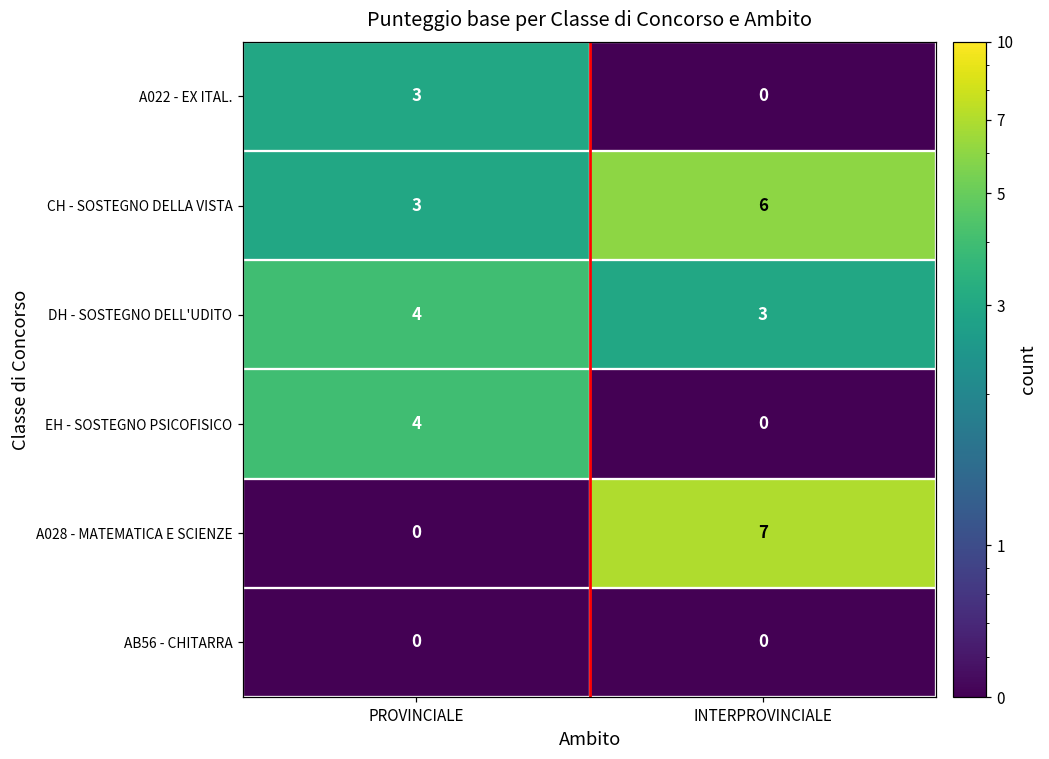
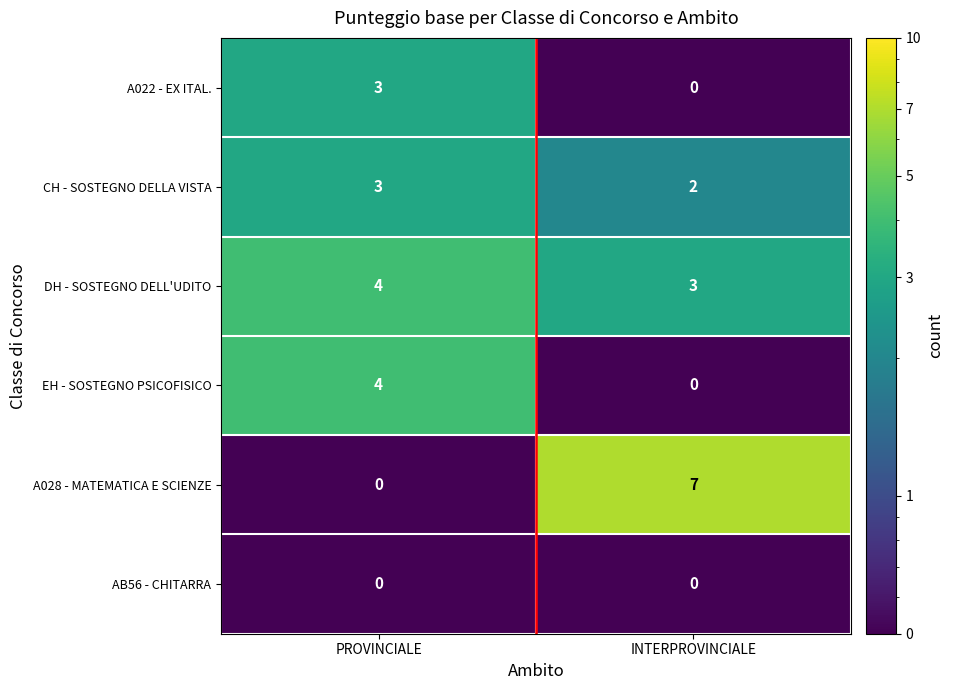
CH - SOSTEGNO DELLA VISTA, INTERPROVINCIALE: 6 -> 2
